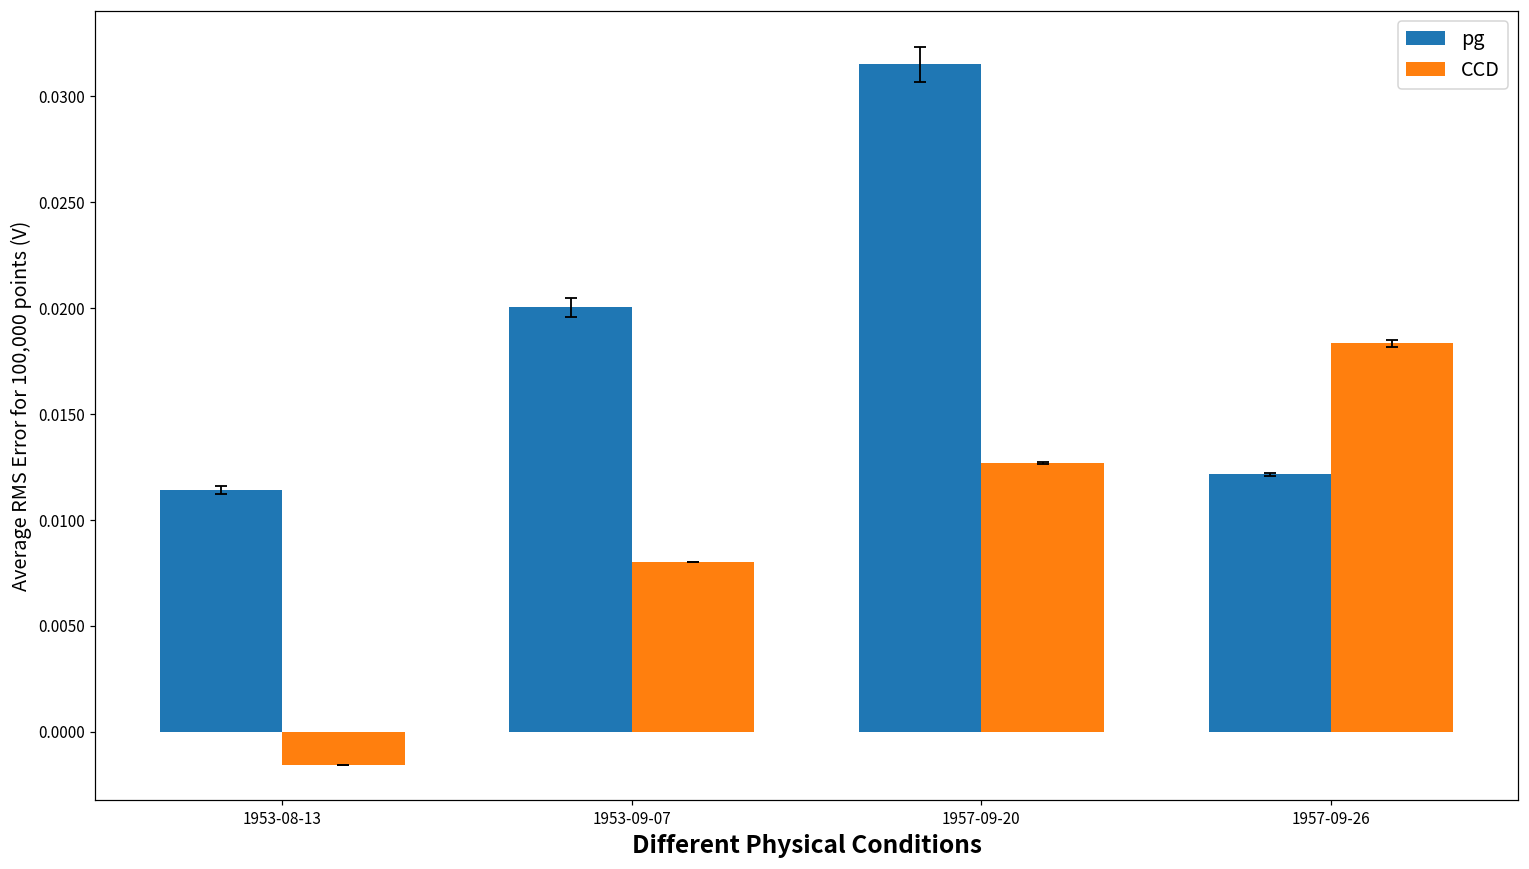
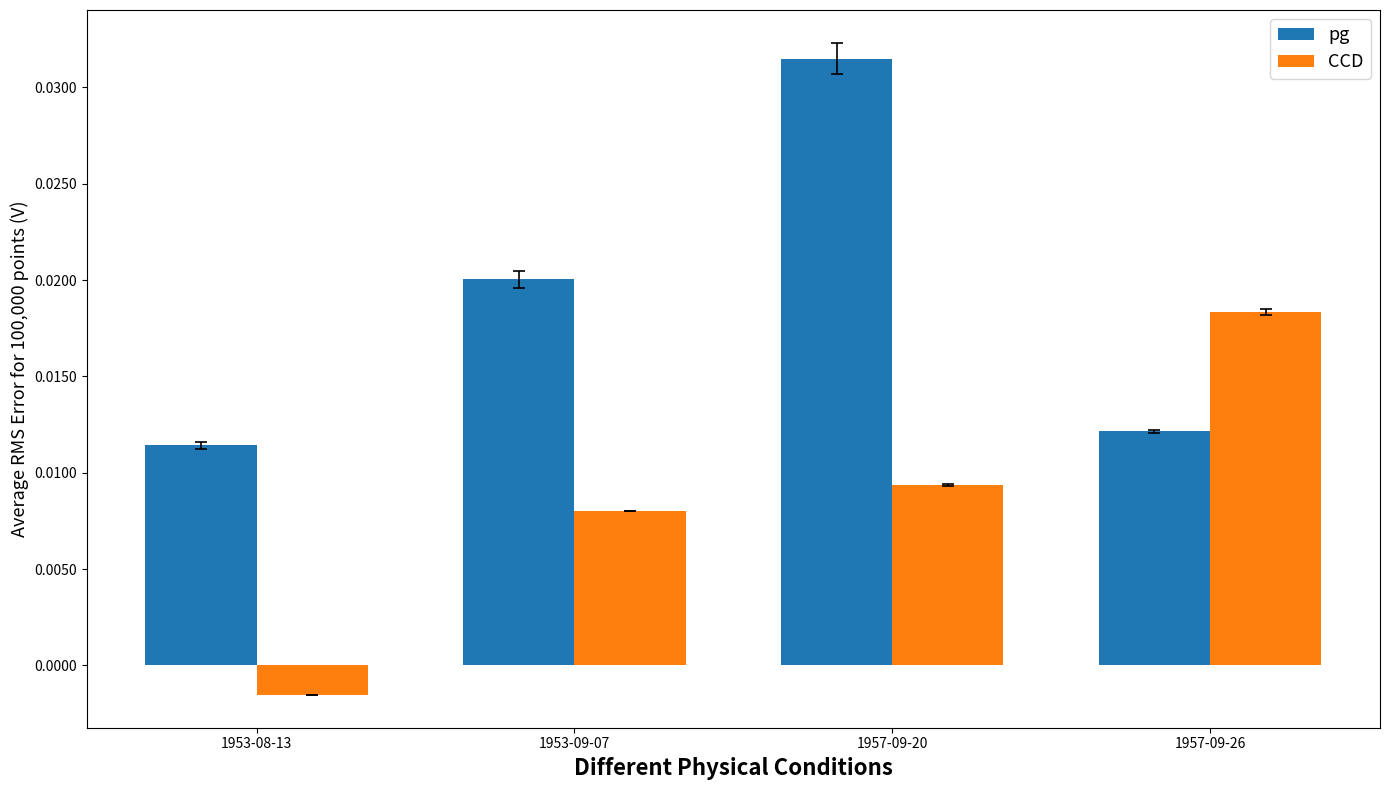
CCD, 1957-09-20: 0.0127 -> 0.0094
